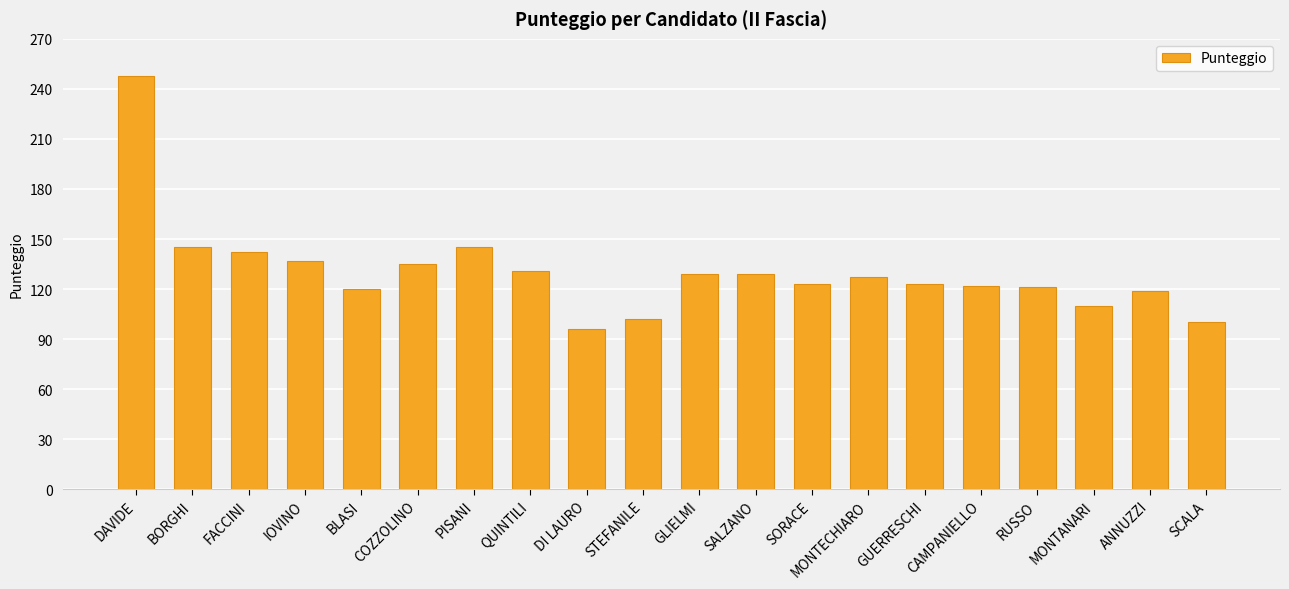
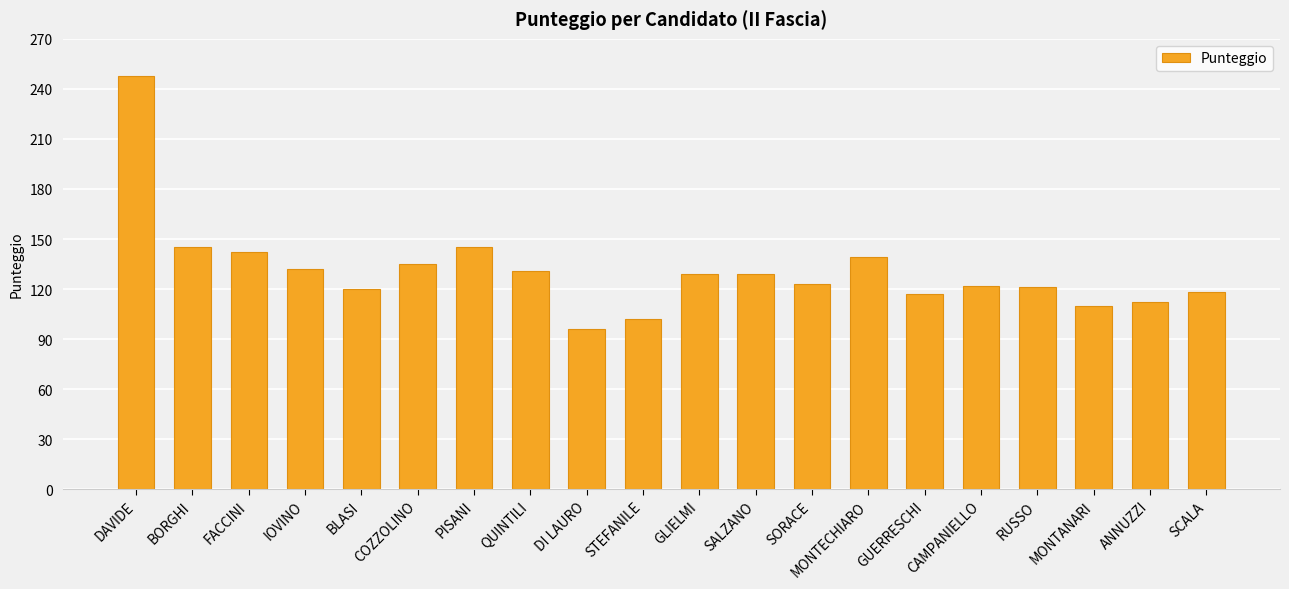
IOVINO: 137 -> 132
MONTECHIARO: 127 -> 139
GUERRESCHI: 123 -> 117
ANNUZZI: 119 -> 112
SCALA: 100 -> 118
